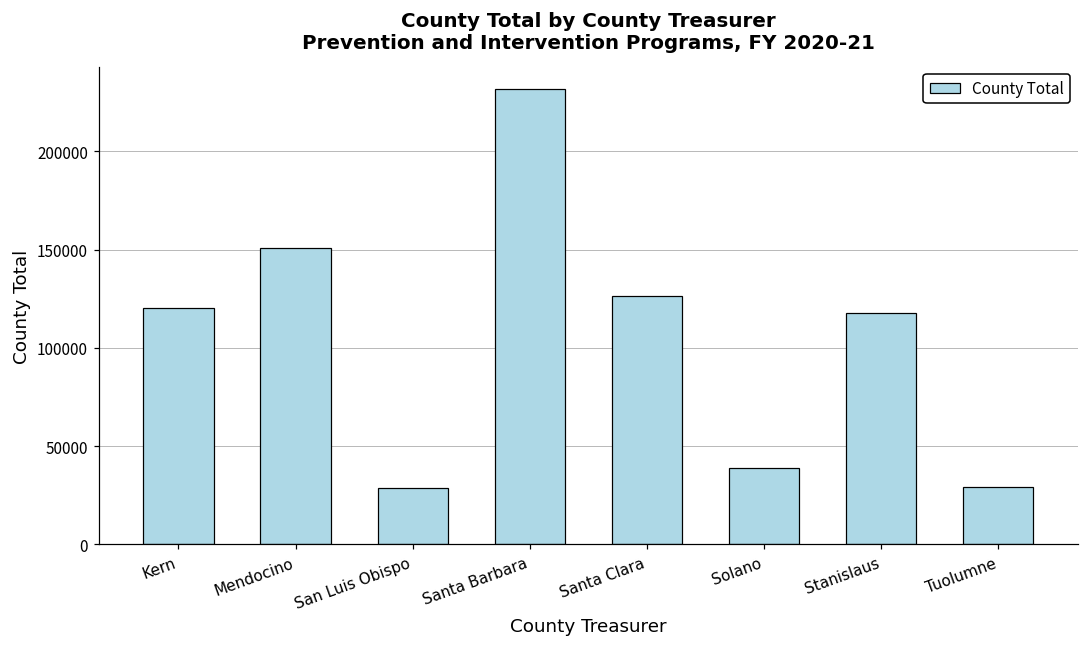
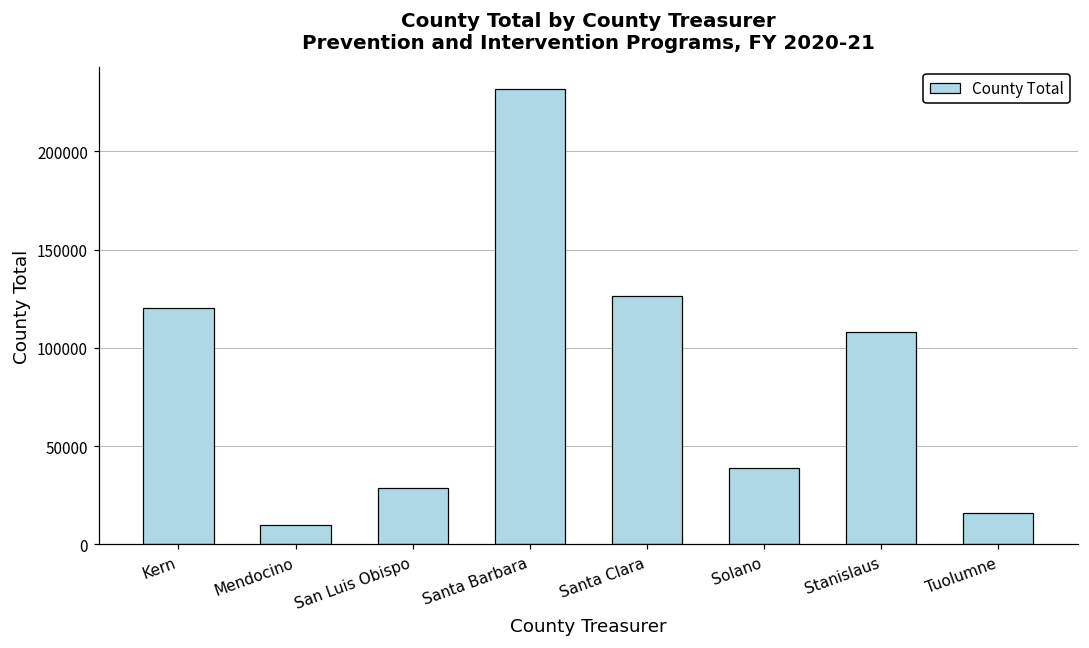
Mendocino: 151000 -> 10000
Stanislaus: 118000 -> 108000
Tuolumne: 29000 -> 16000
